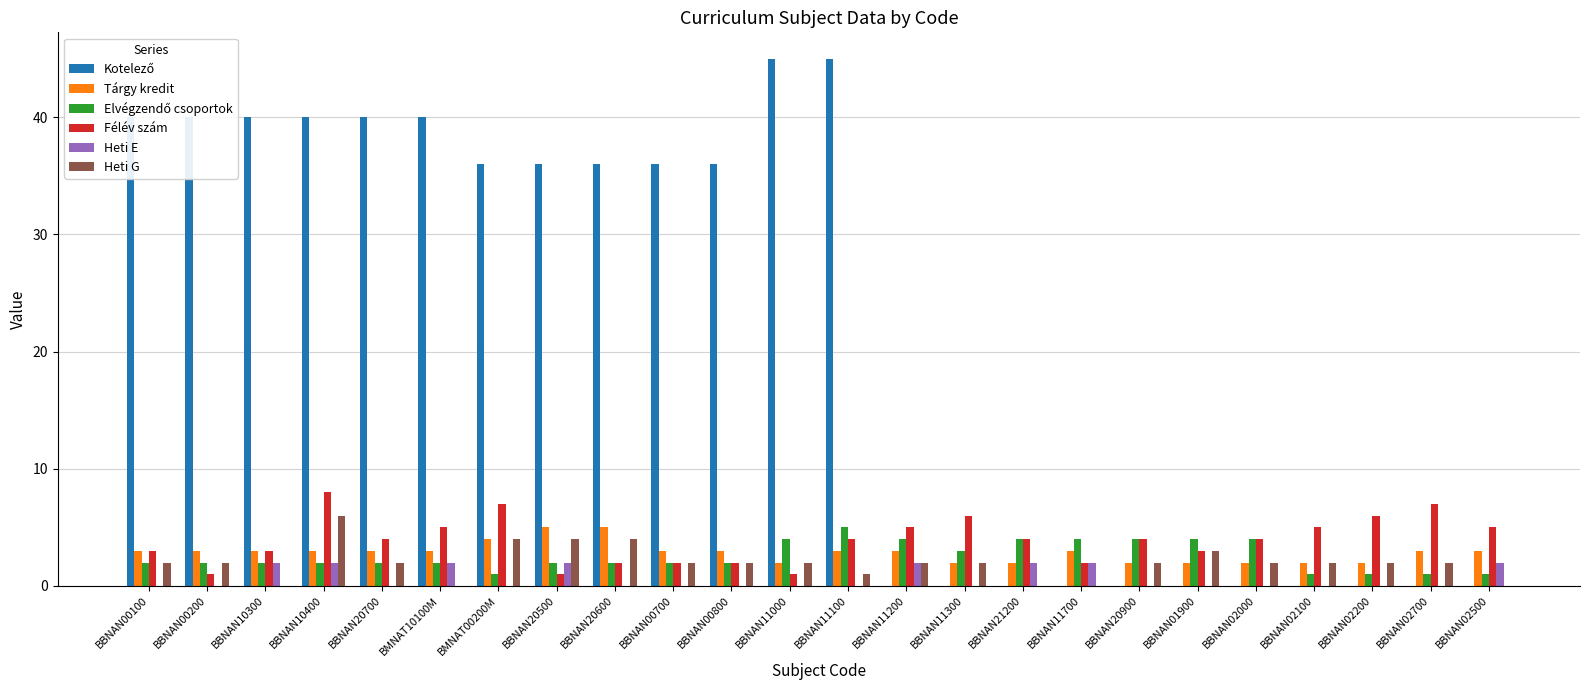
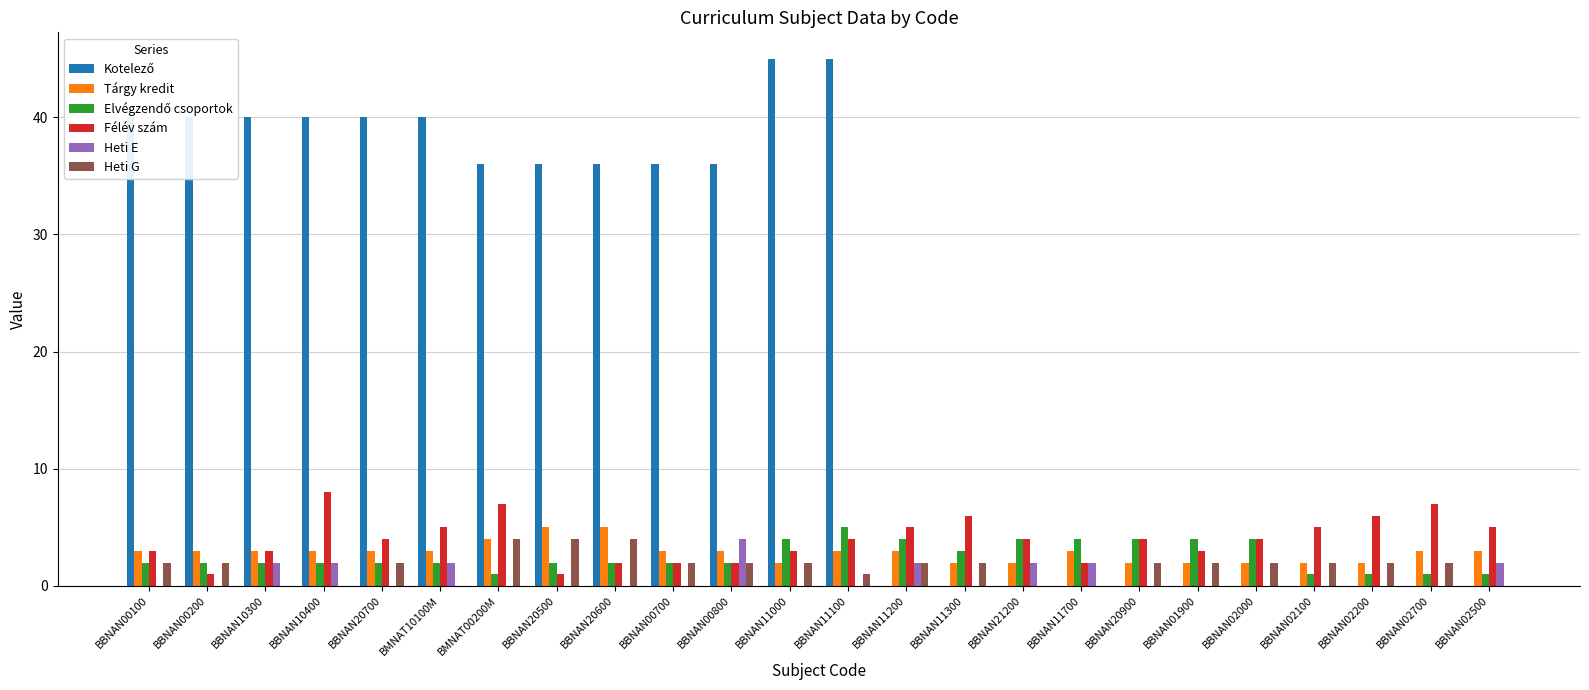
Heti G, BBNAN10400: 6 -> 0
Heti E, BBNAN20500: 2 -> 0
Heti E, BBNAN00800: 0 -> 4
Félév szám, BBNAN11000: 1 -> 3
Heti G, BBNAN01900: 3 -> 2
